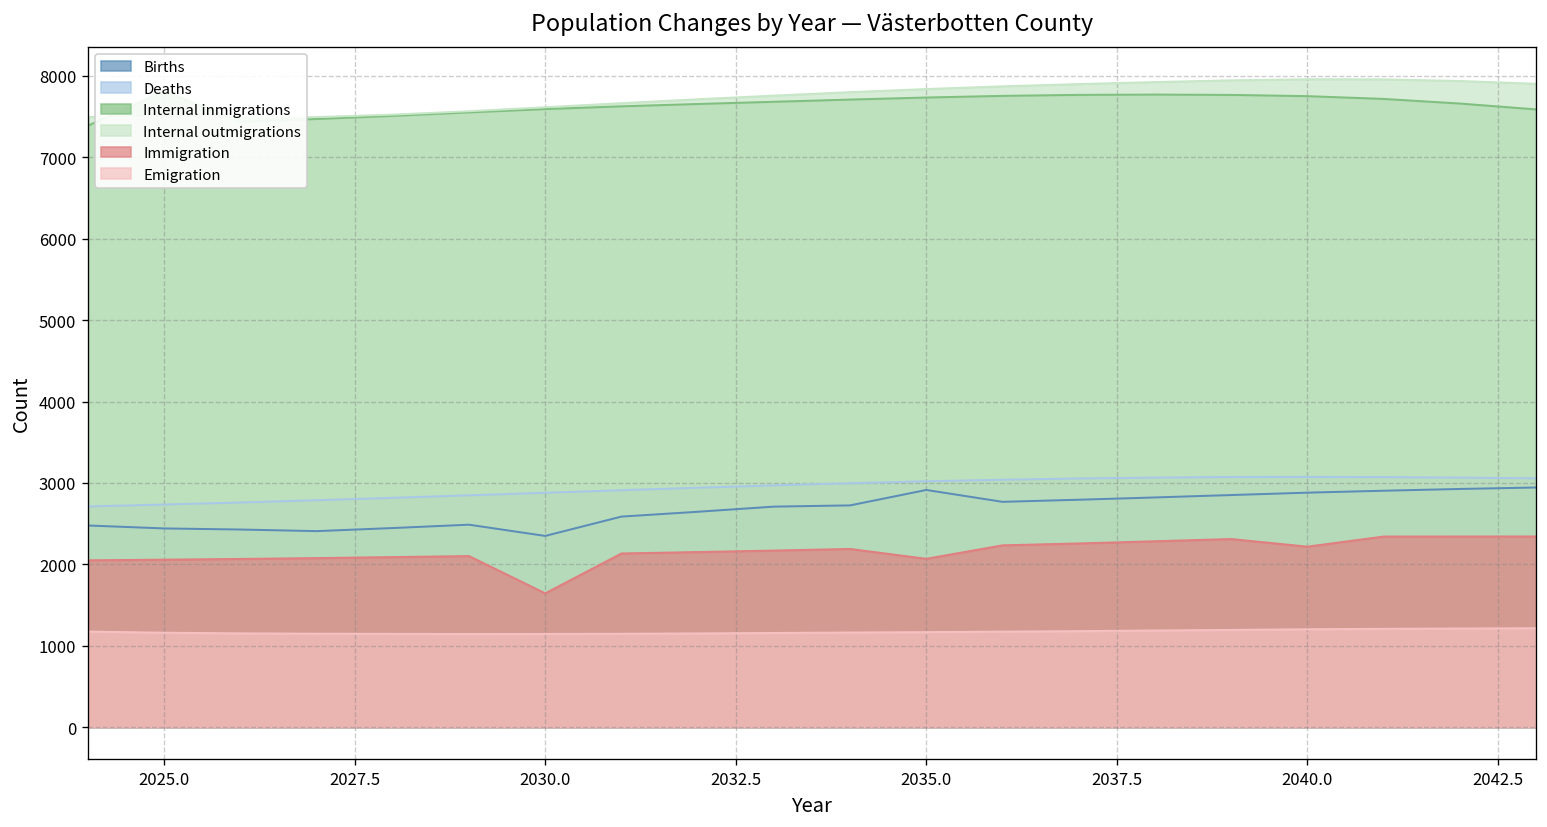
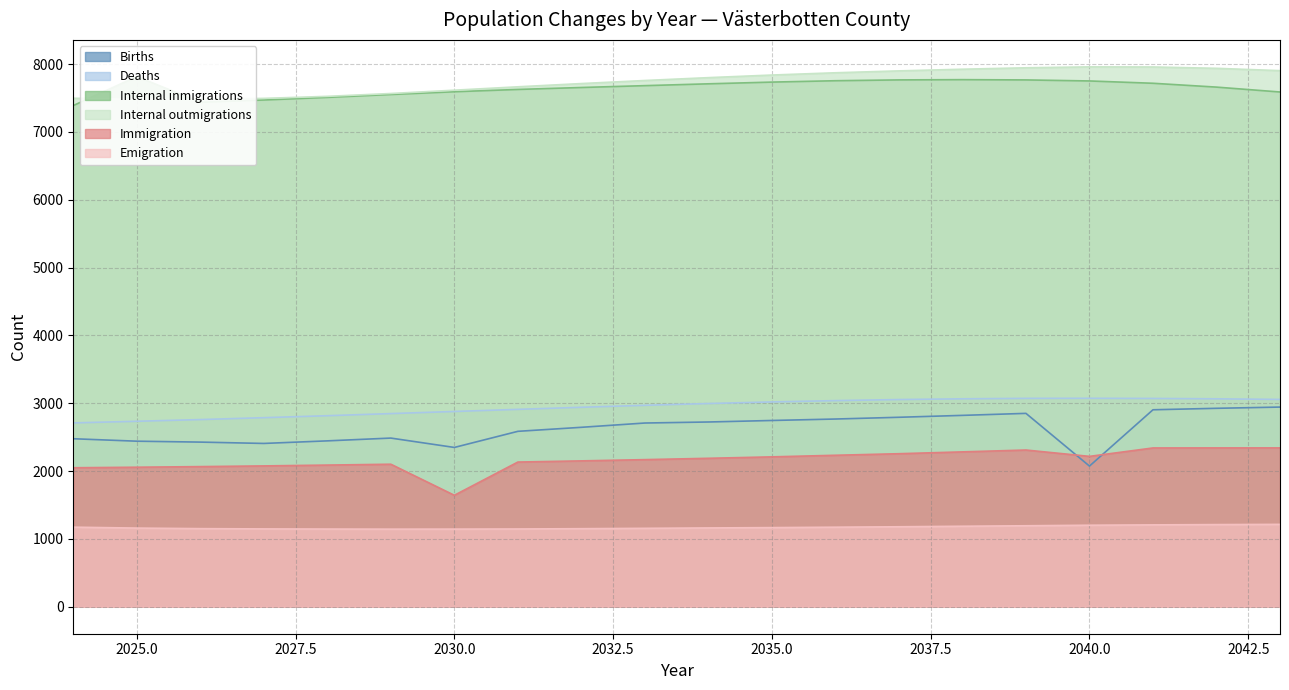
Births, 2035.0: 2900 -> 2700
Immigration, 2035.0: 2100 -> 2200
Births, 2040.0: 2900 -> 2100
